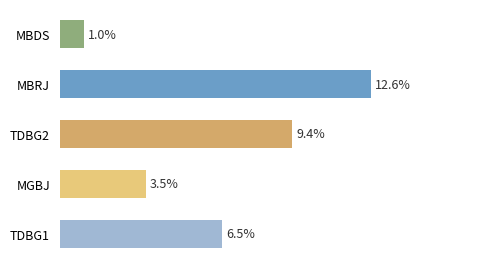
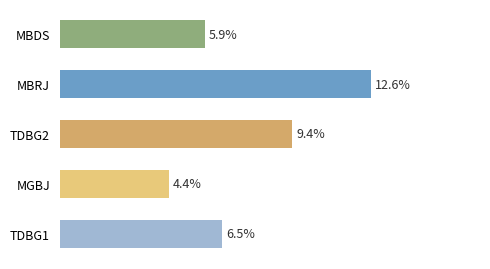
MBDS: 1.0% -> 5.9%
MGBJ: 3.5% -> 4.4%
